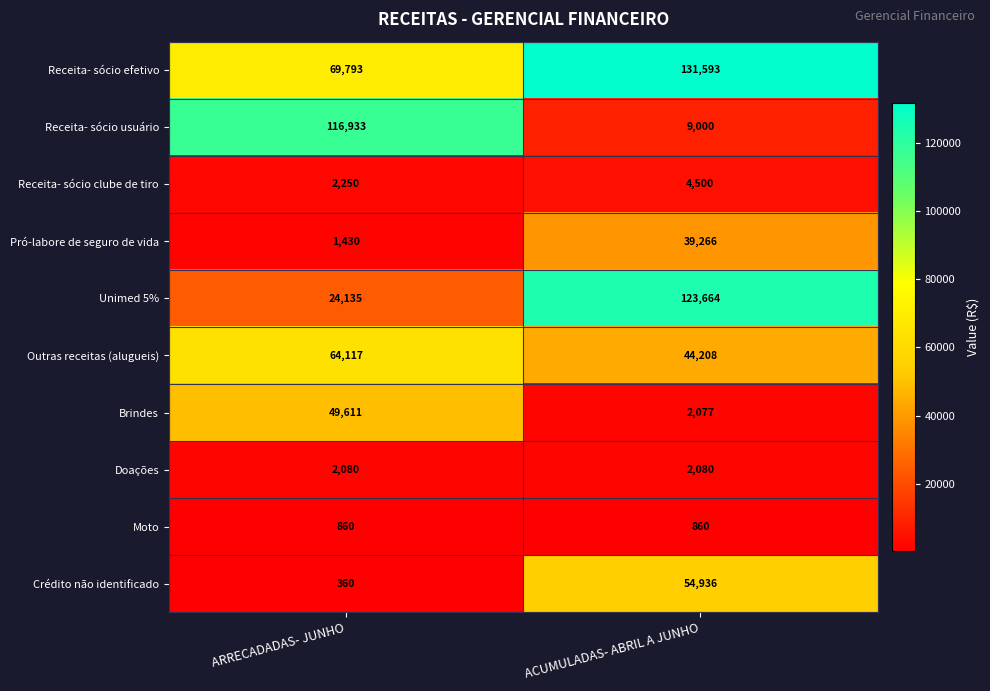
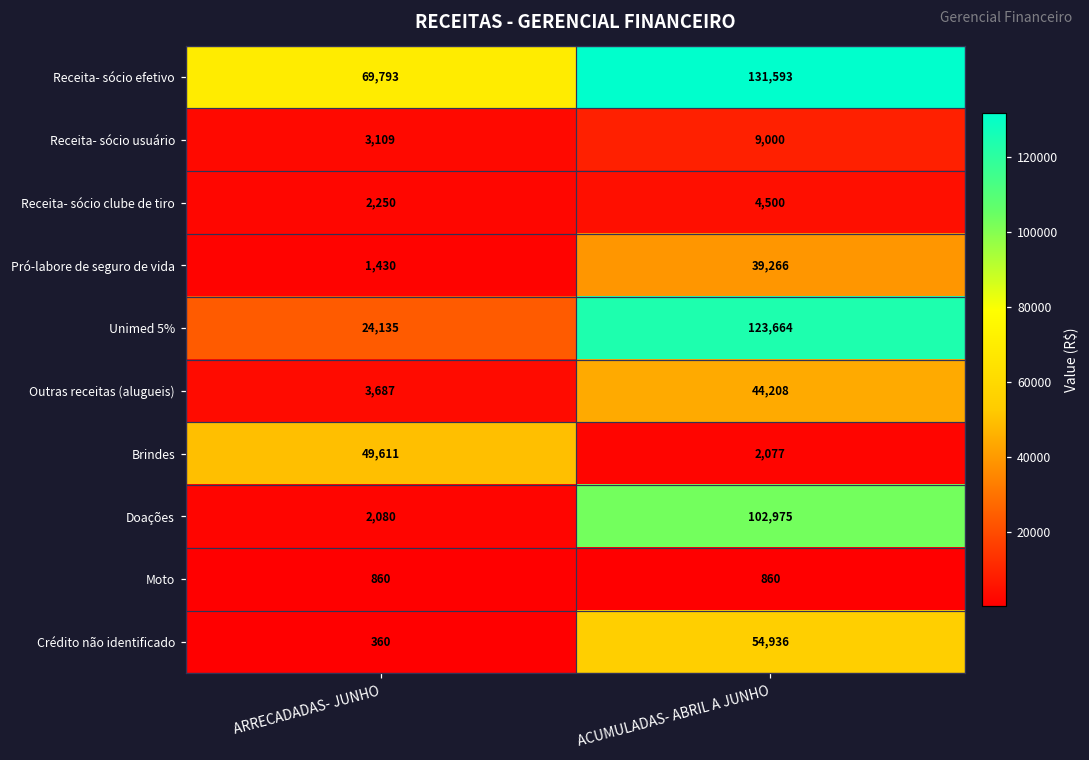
Receita- sócio usuário, ARRECADADAS- JUNHO: 116,933 -> 3,109
Outras receitas (alugueis), ARRECADADAS- JUNHO: 64,117 -> 3,687
Doações, ACUMULADAS- ABRIL A JUNHO: 2,080 -> 102,975
